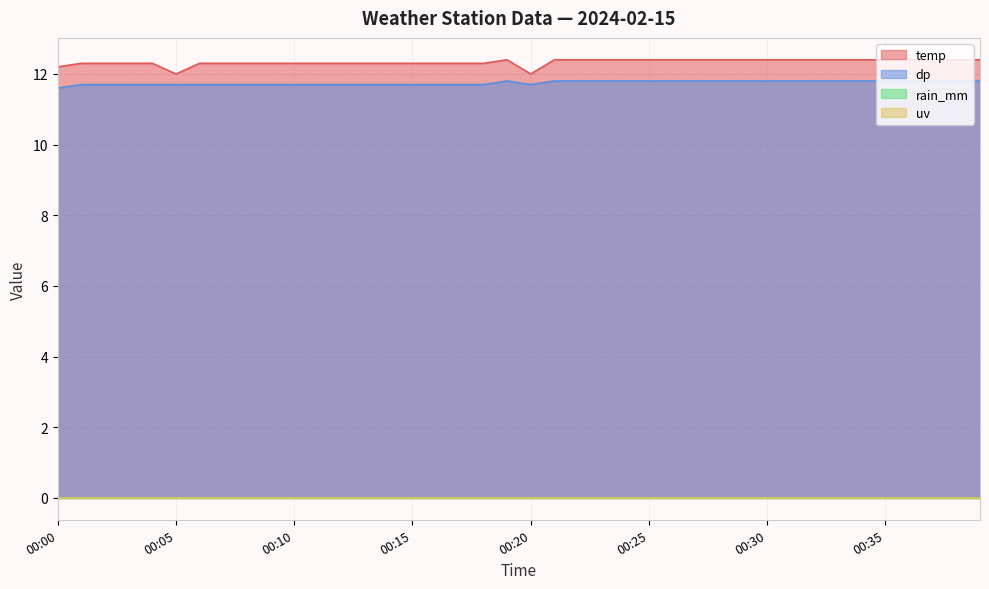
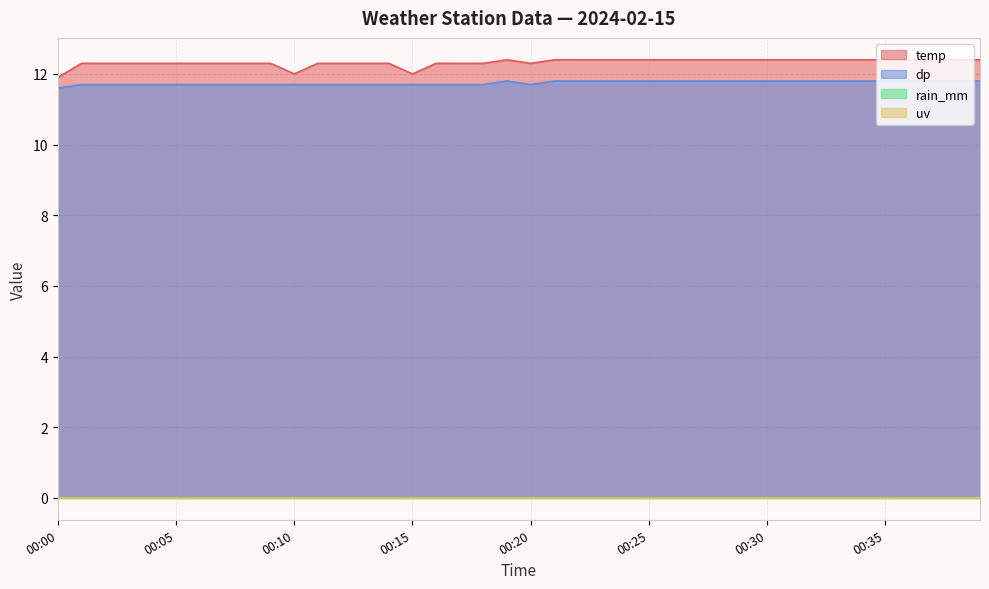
temp, 00:00: 12.2 -> 11.9
temp, 00:05: 12.0 -> 12.3
temp, 00:10: 12.3 -> 12.0
temp, 00:15: 12.3 -> 12.0
temp, 00:20: 12.0 -> 12.3
